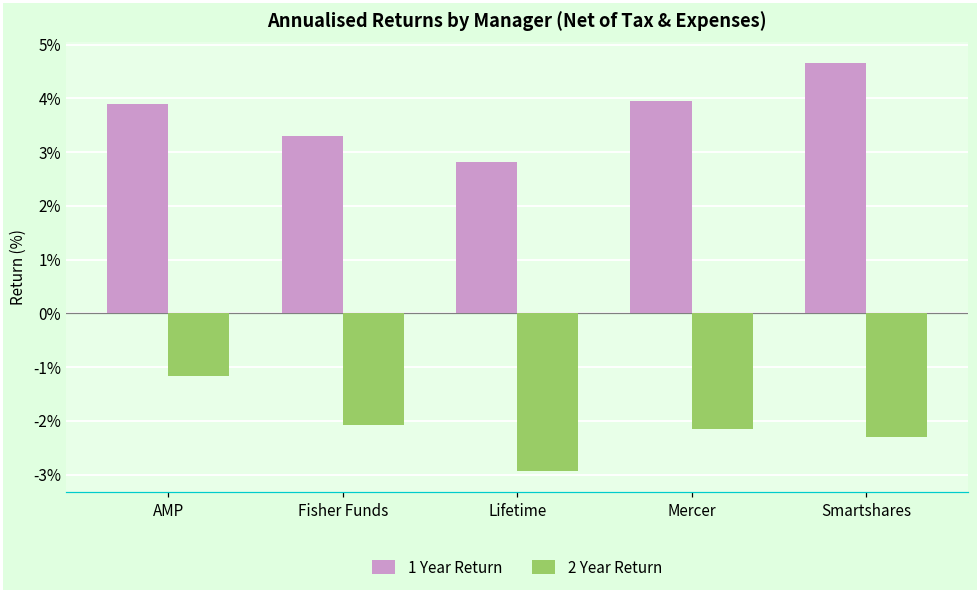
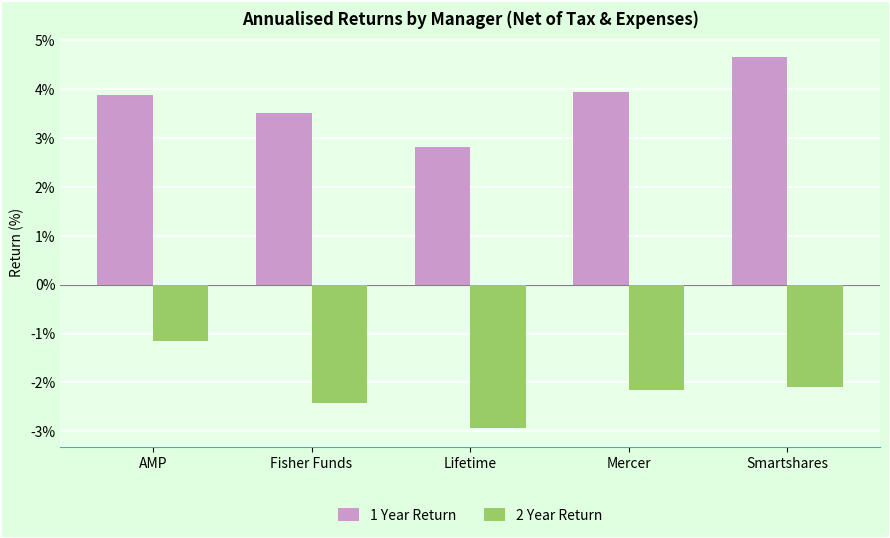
1 Year Return, Fisher Funds: 3.3% -> 3.5%
2 Year Return, Fisher Funds: -2.1% -> -2.4%
2 Year Return, Smartshares: -2.3% -> -2.1%
